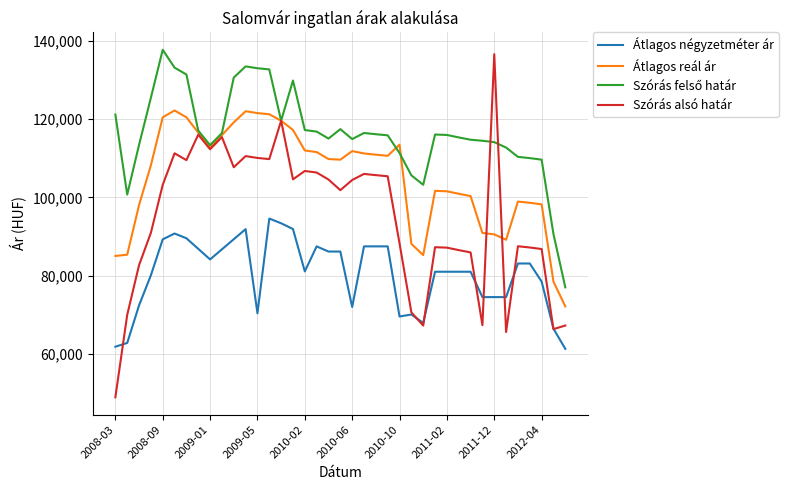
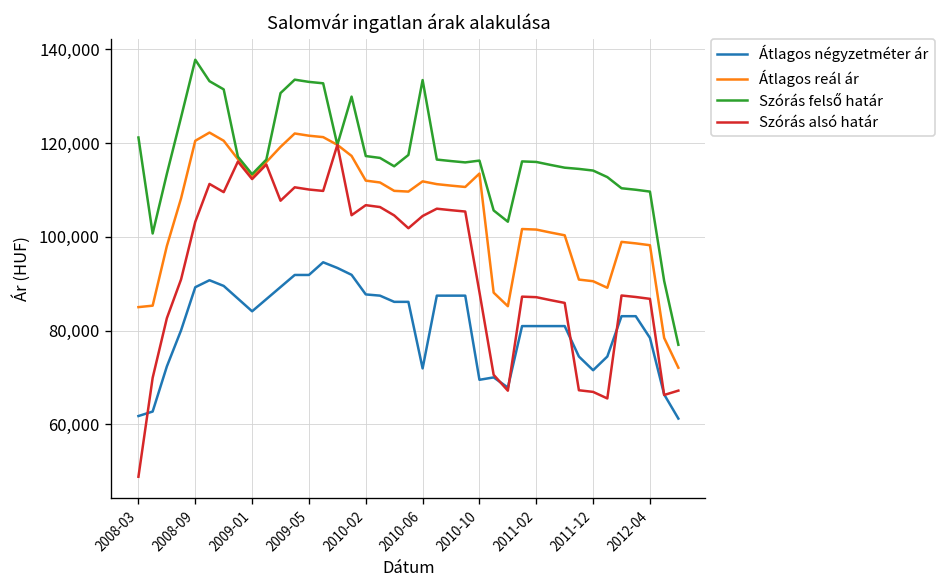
Átlagos négyzetméter ár, 2009-05: 70,000 -> 92,000
Átlagos négyzetméter ár, 2010-02: 81,000 -> 88,000
Szórás felső határ, 2010-06: 115,000 -> 133,000
Szórás felső határ, 2010-10: 111,000 -> 116,000
Átlagos négyzetméter ár, 2011-12: 74,000 -> 72,000
Szórás alsó határ, 2011-12: 137,000 -> 67,000
